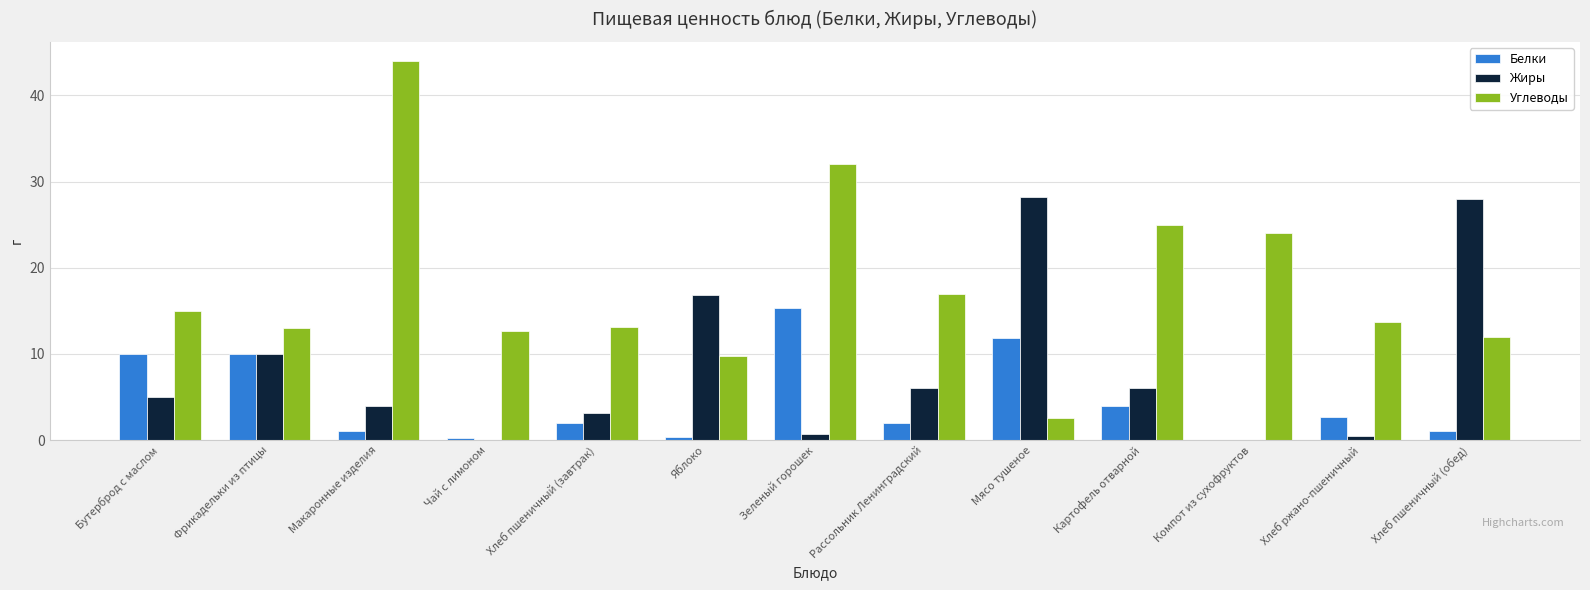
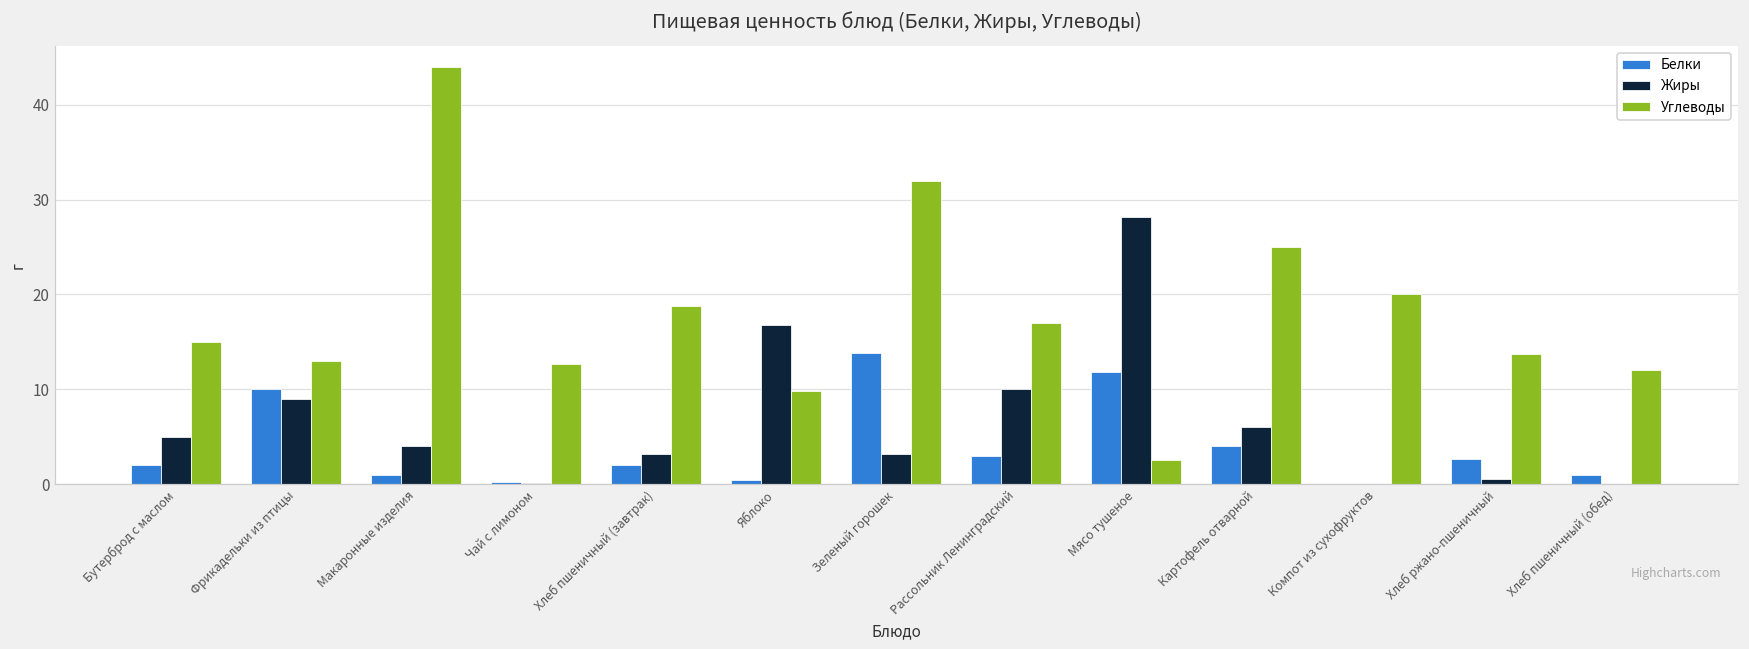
Белки, Бутерброд с маслом: 10 -> 2
Жиры, Фрикадельки из птицы: 10 -> 9
Углеводы, Хлеб пшеничный (завтрак): 13 -> 19
Белки, Зеленый горошек: 15 -> 14
Жиры, Зеленый горошек: 1 -> 3
Белки, Рассольник Ленинградский: 2 -> 3
Жиры, Рассольник Ленинградский: 6 -> 10
Углеводы, Компот из сухофруктов: 24 -> 20
Жиры, Хлеб пшеничный (обед): 28 -> 0
